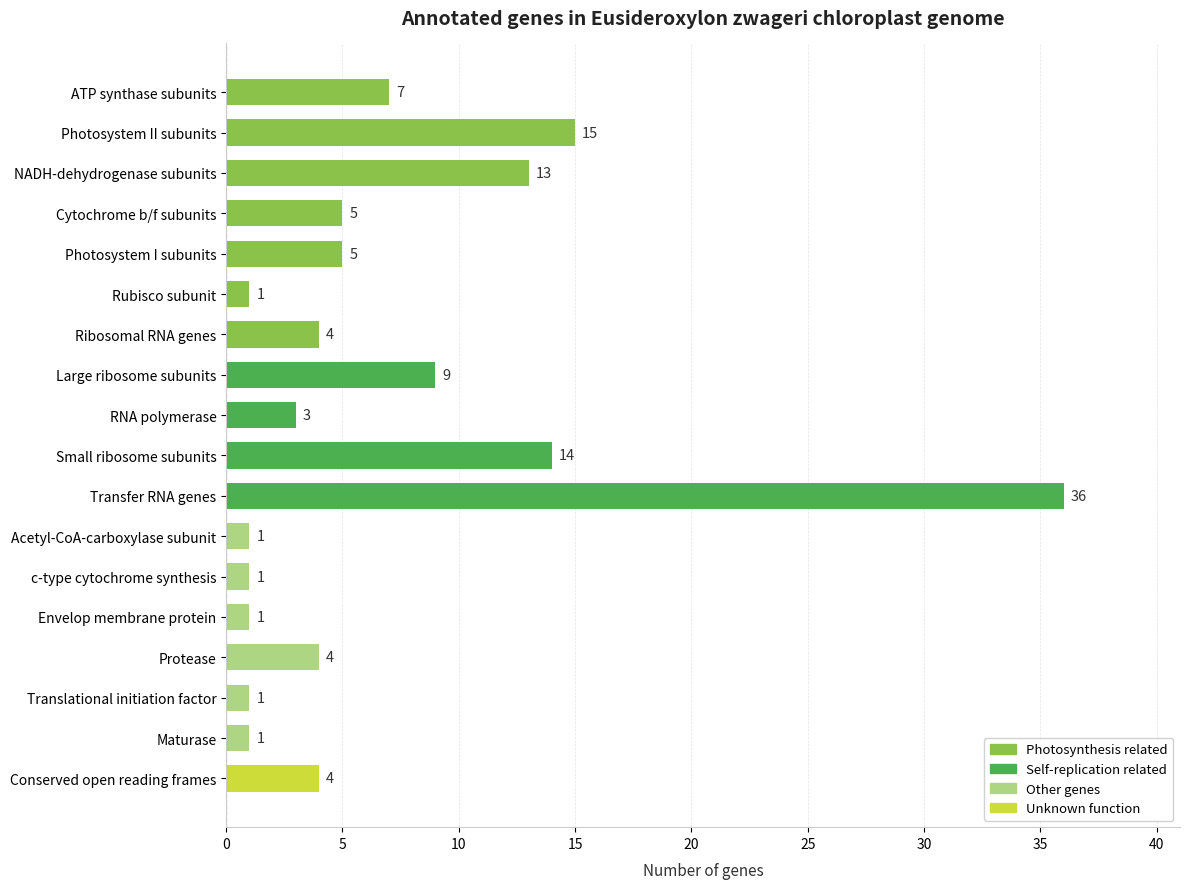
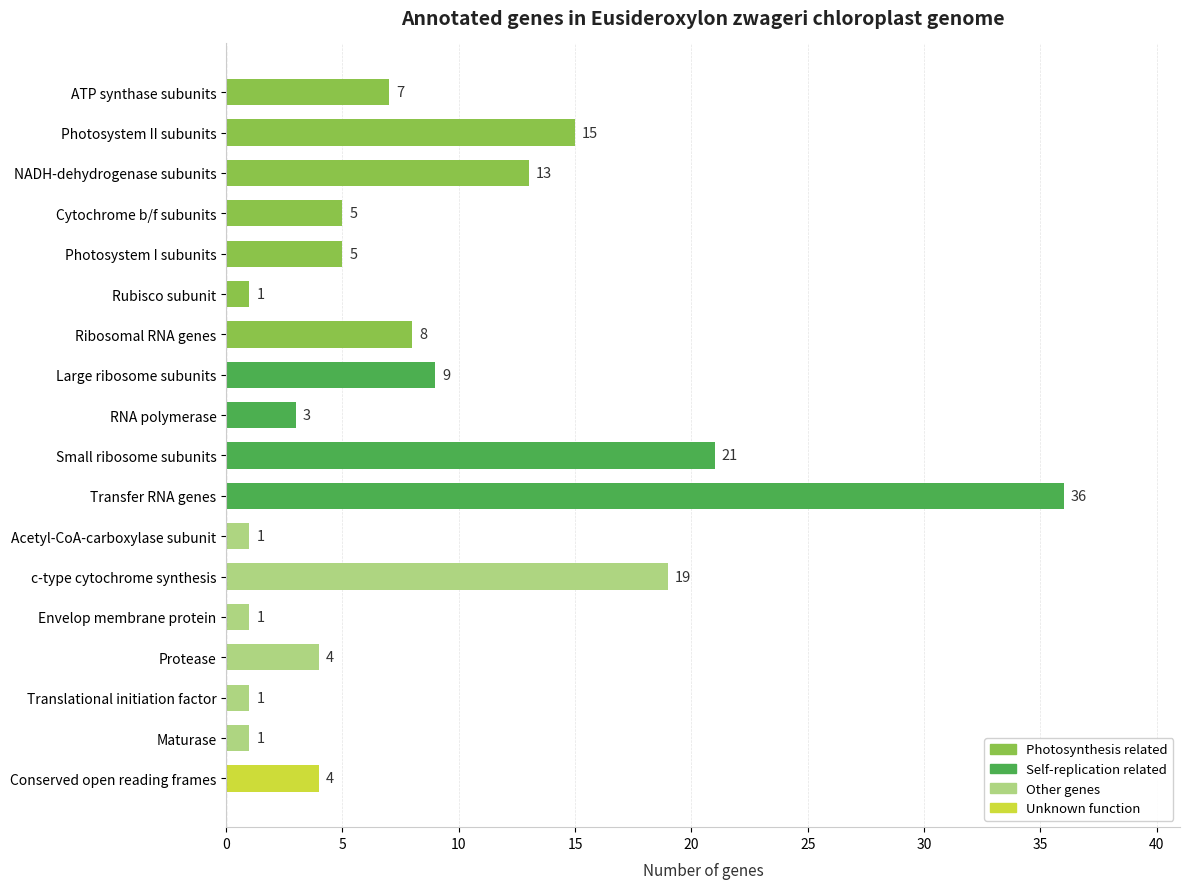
Ribosomal RNA genes: 4 -> 8
Small ribosome subunits: 14 -> 21
c-type cytochrome synthesis: 1 -> 19
